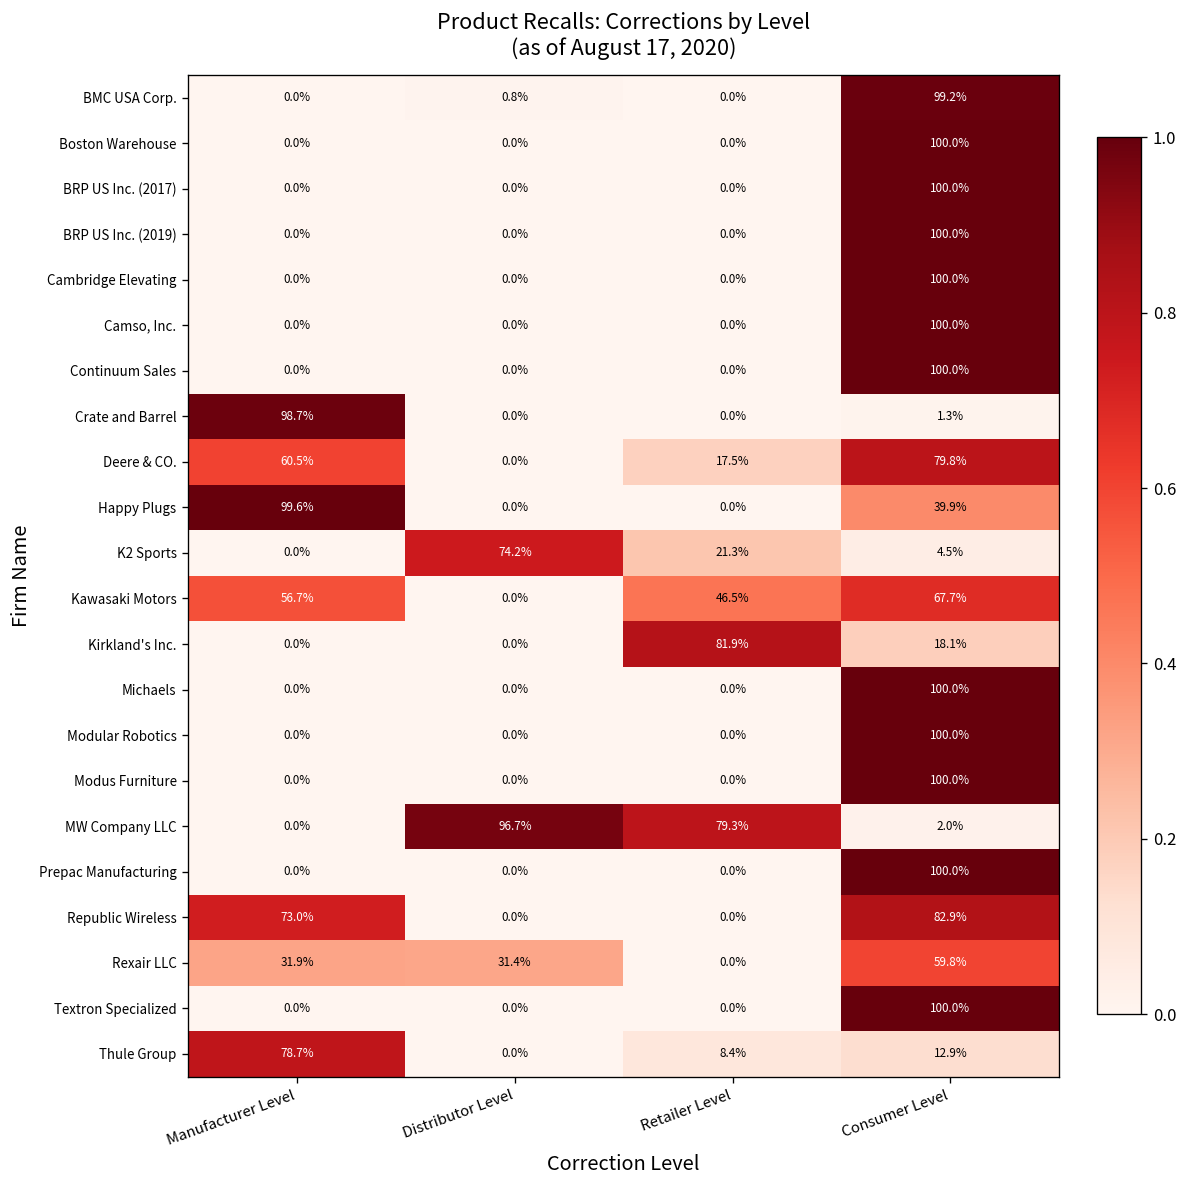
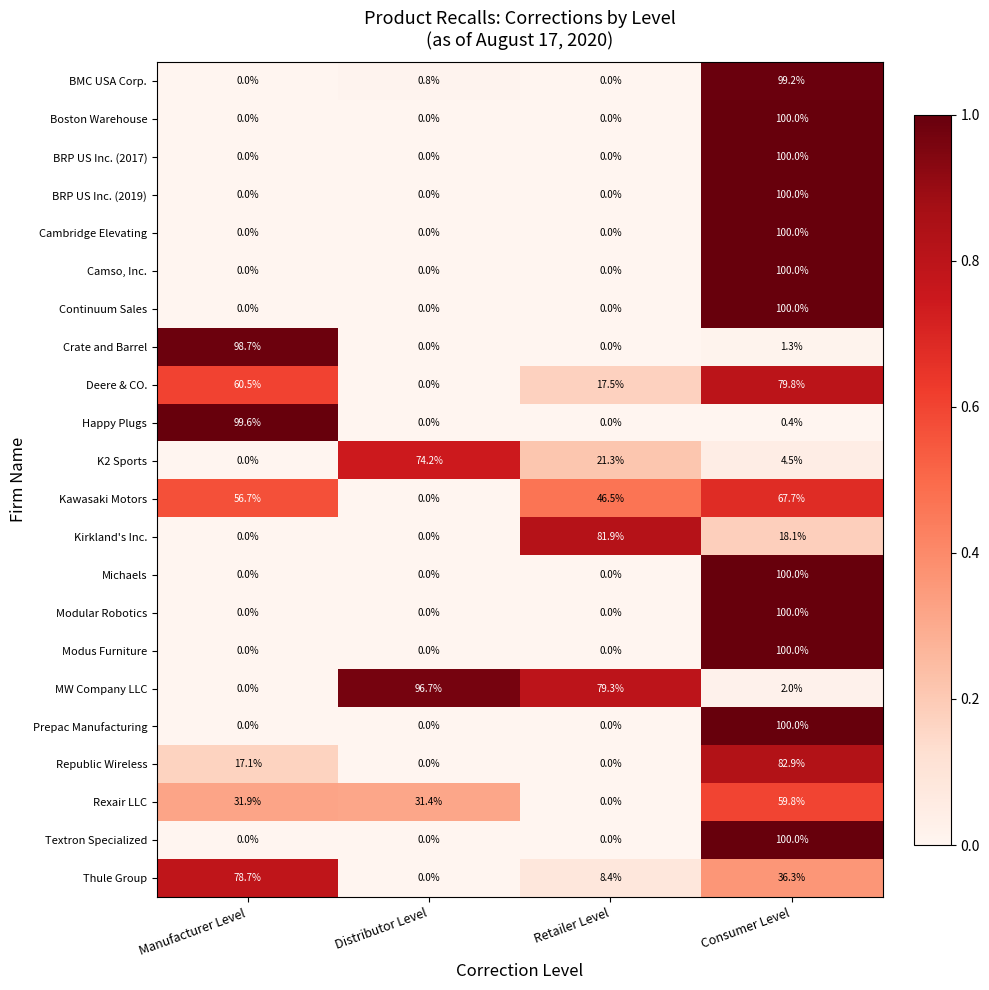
Happy Plugs, Consumer Level: 39.9% -> 0.4%
Republic Wireless, Manufacturer Level: 73.0% -> 17.1%
Thule Group, Consumer Level: 12.9% -> 36.3%
